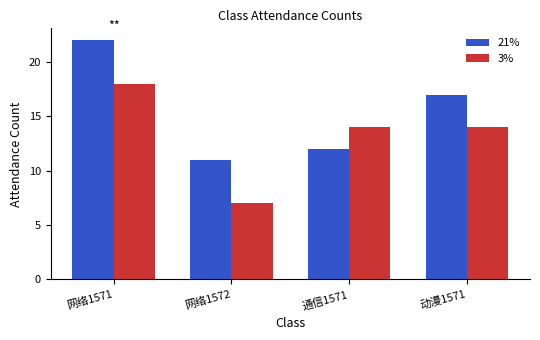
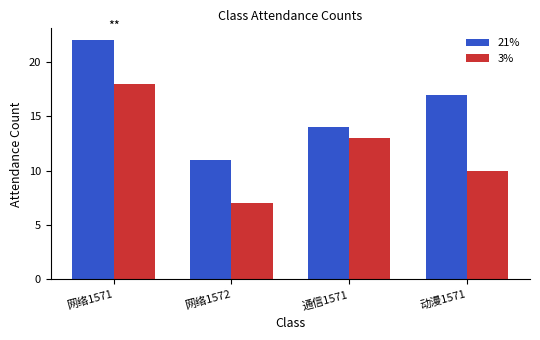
21%, 通信1571: 12 -> 14
3%, 通信1571: 14 -> 13
3%, 动漫1571: 14 -> 10
